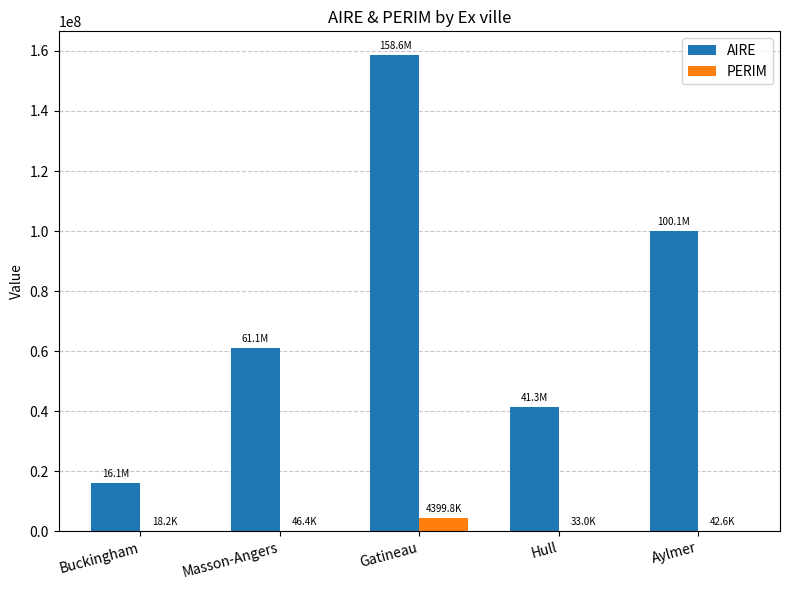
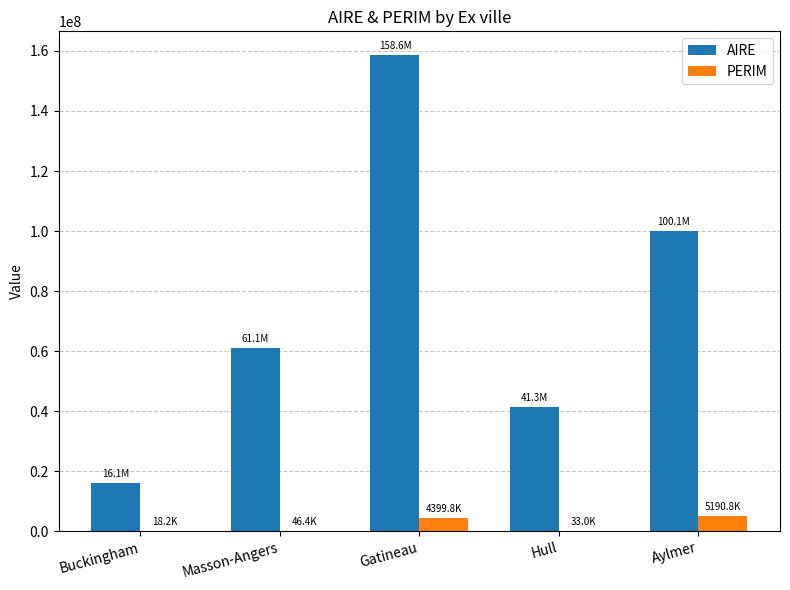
PERIM, Aylmer: 42.6K -> 5190.8K
